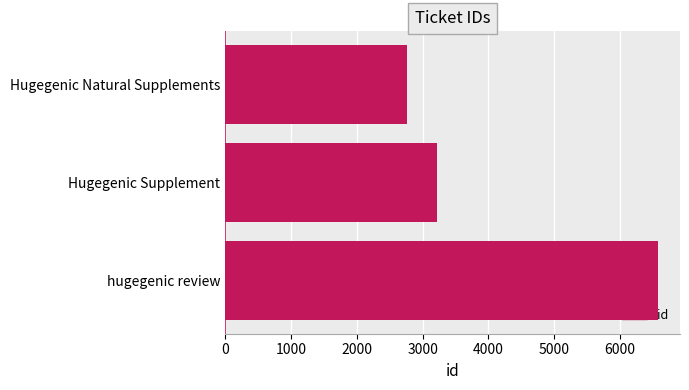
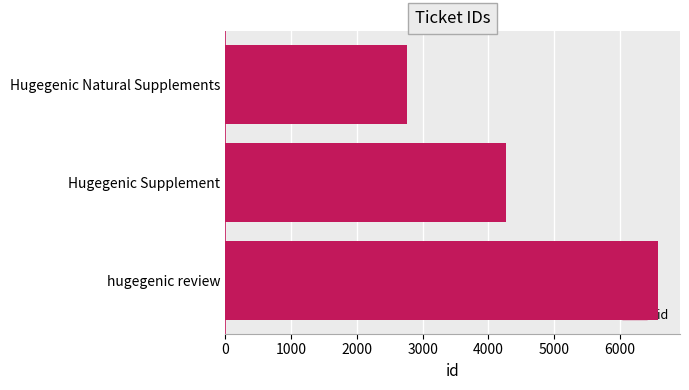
Hugegenic Supplement: 3200 -> 4300
